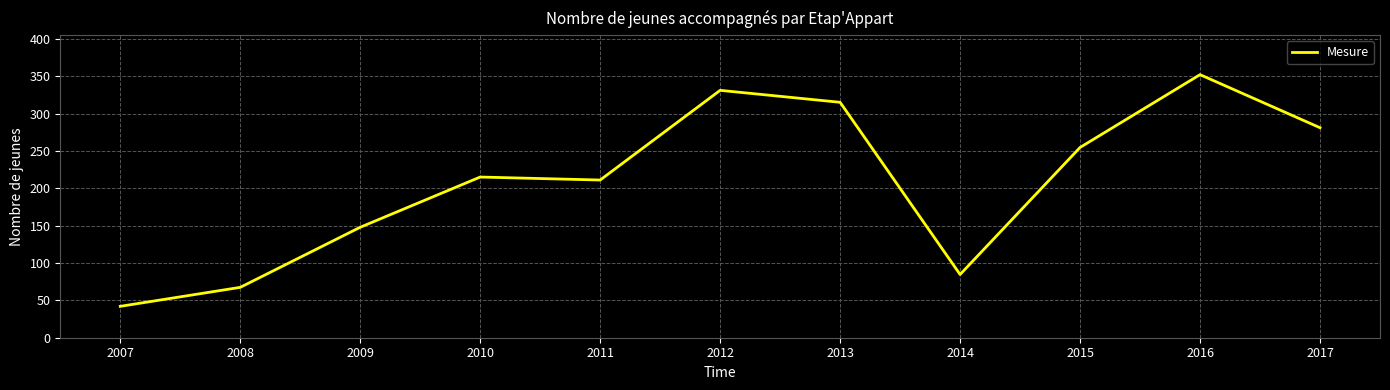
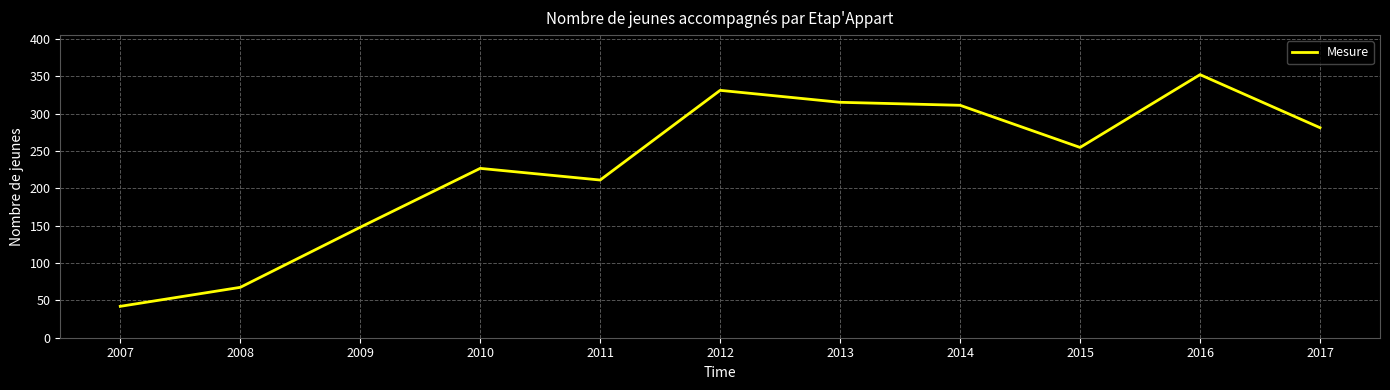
2010: 220 -> 230
2014: 80 -> 310
